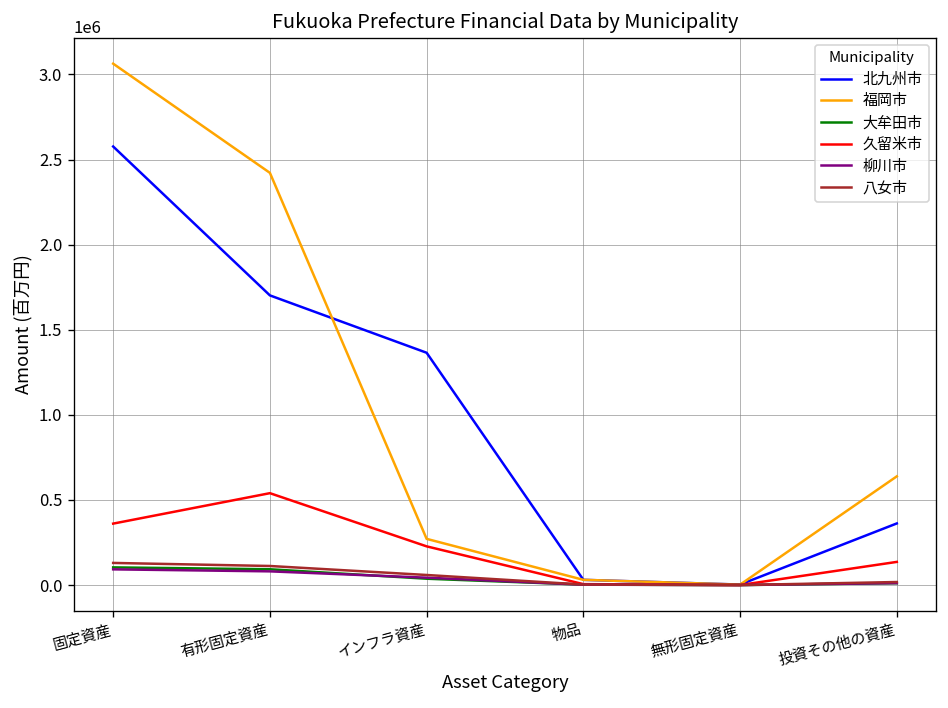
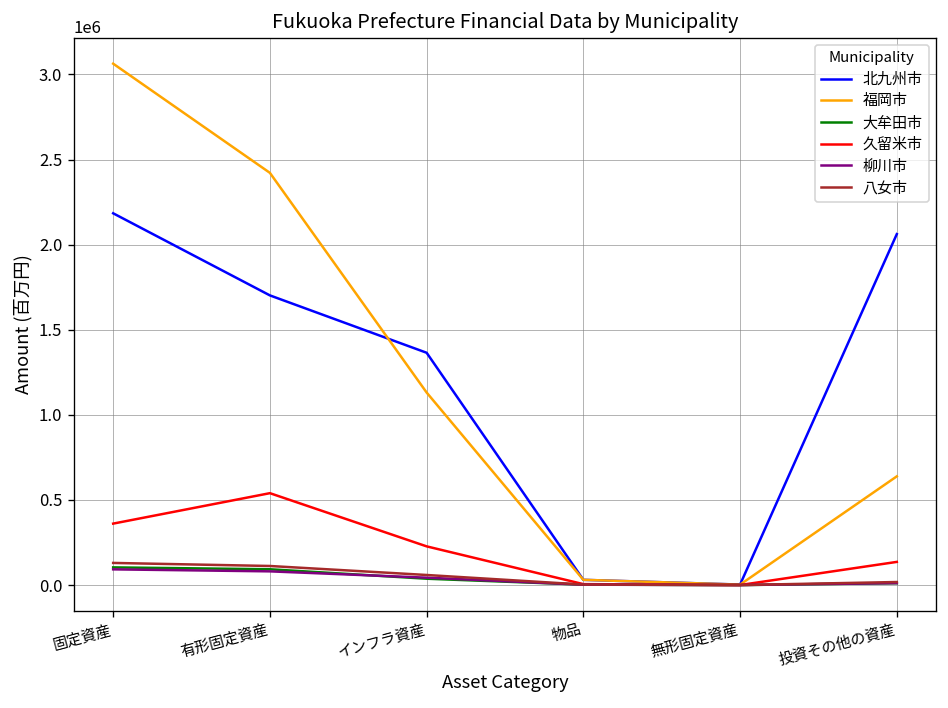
北九州市, 固定資産: 2580000 -> 2180000
福岡市, インフラ資産: 270000 -> 1130000
北九州市, 投資その他の資産: 360000 -> 2060000
